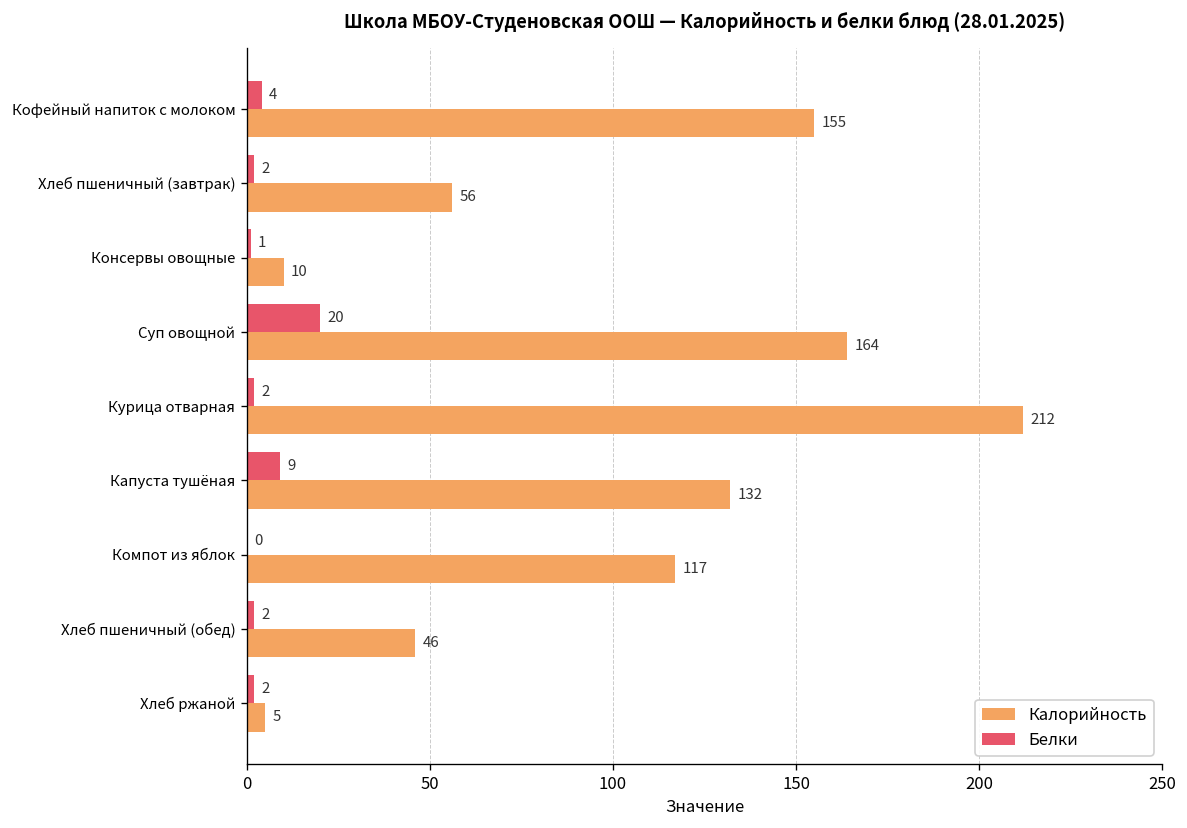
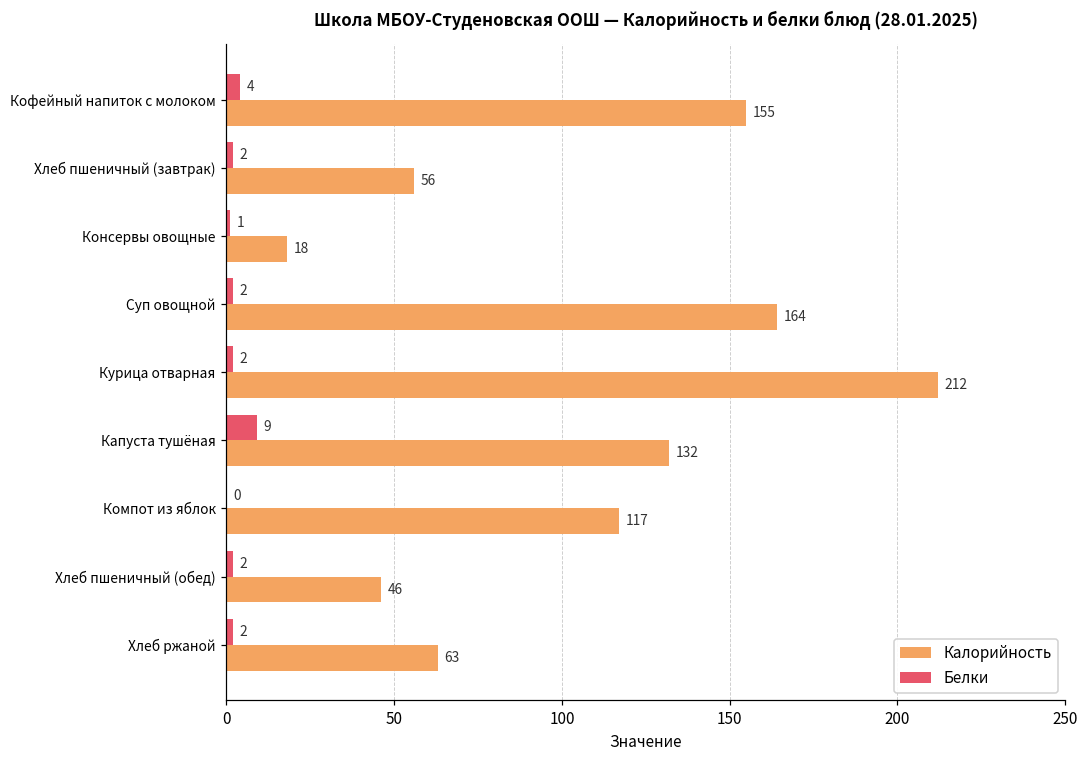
Калорийность, Консервы овощные: 10 -> 18
Белки, Суп овощной: 20 -> 2
Калорийность, Хлеб ржаной: 5 -> 63
